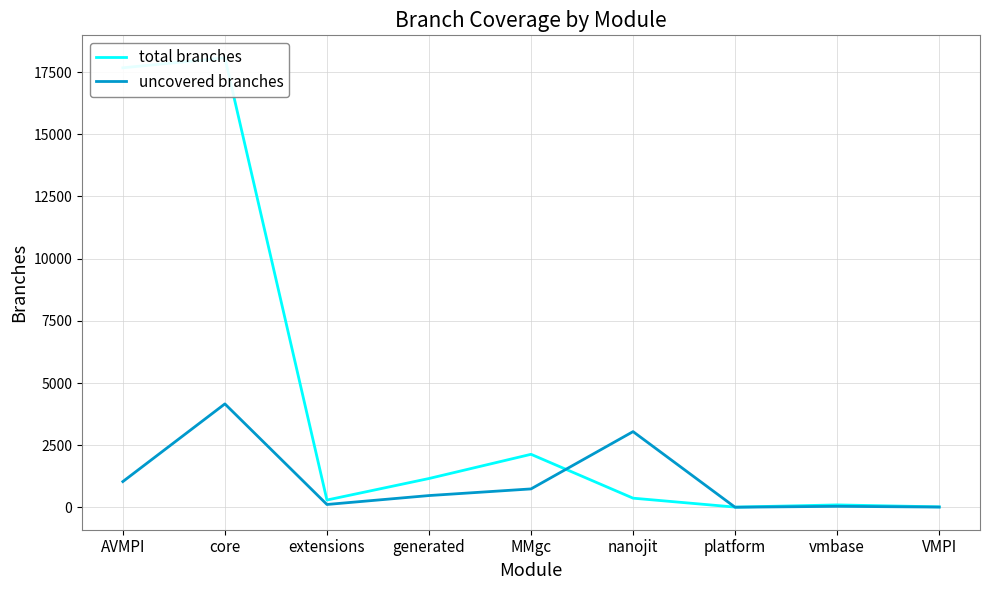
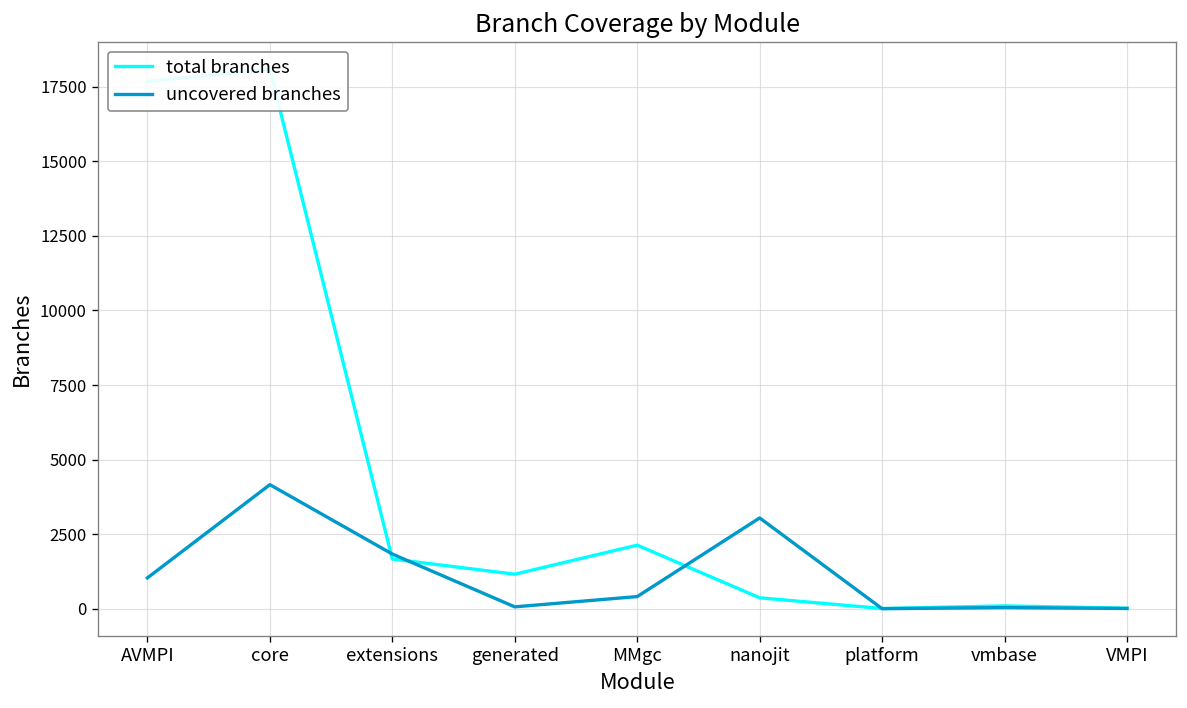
total branches, extensions: 300 -> 1700
uncovered branches, extensions: 100 -> 1800
uncovered branches, generated: 500 -> 100
uncovered branches, MMgc: 700 -> 400
